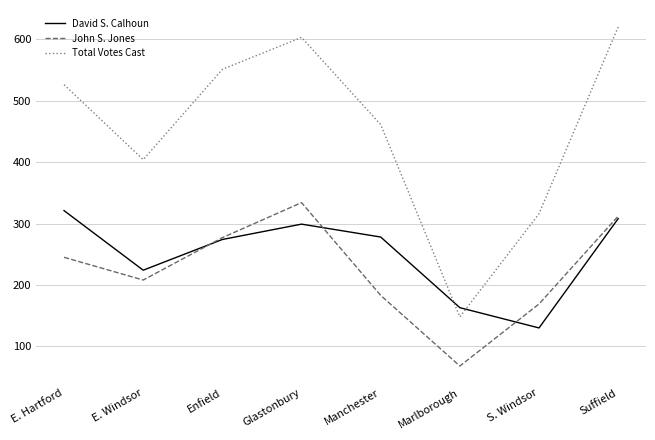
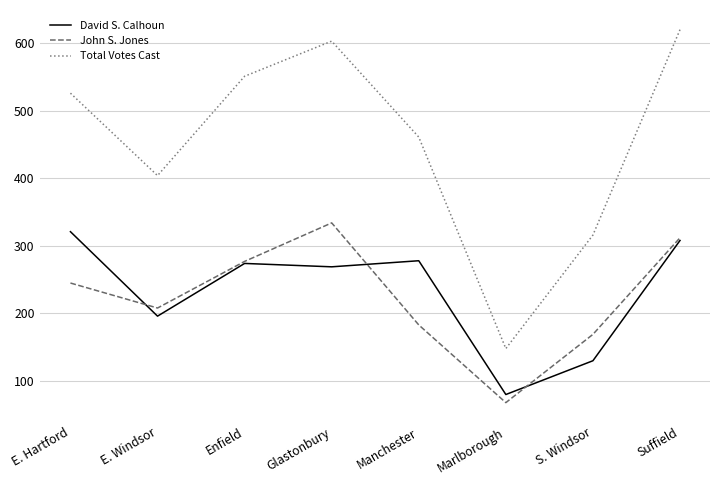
David S. Calhoun, E. Windsor: 220 -> 200
David S. Calhoun, Glastonbury: 300 -> 270
David S. Calhoun, Marlborough: 160 -> 80
